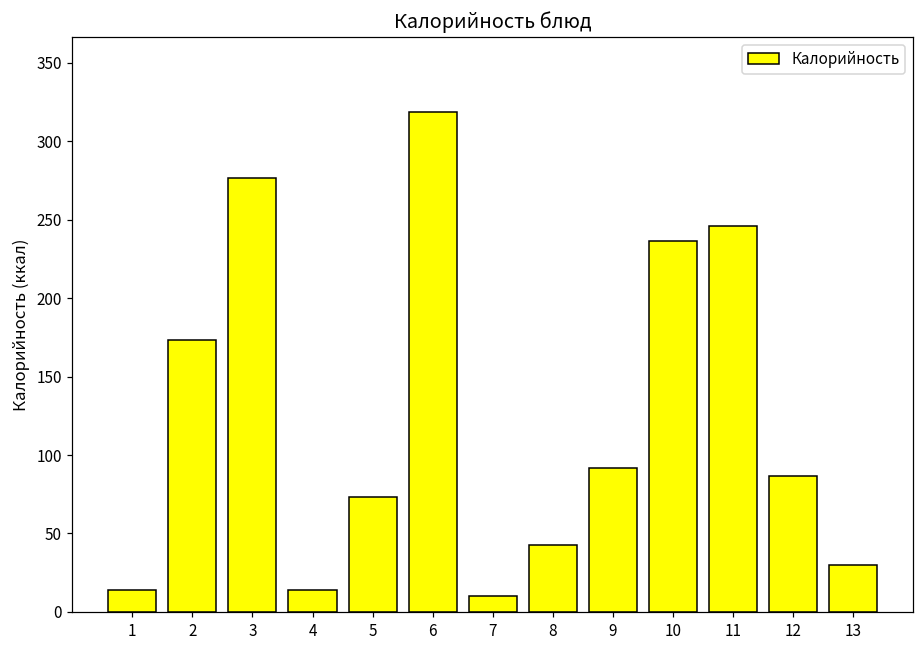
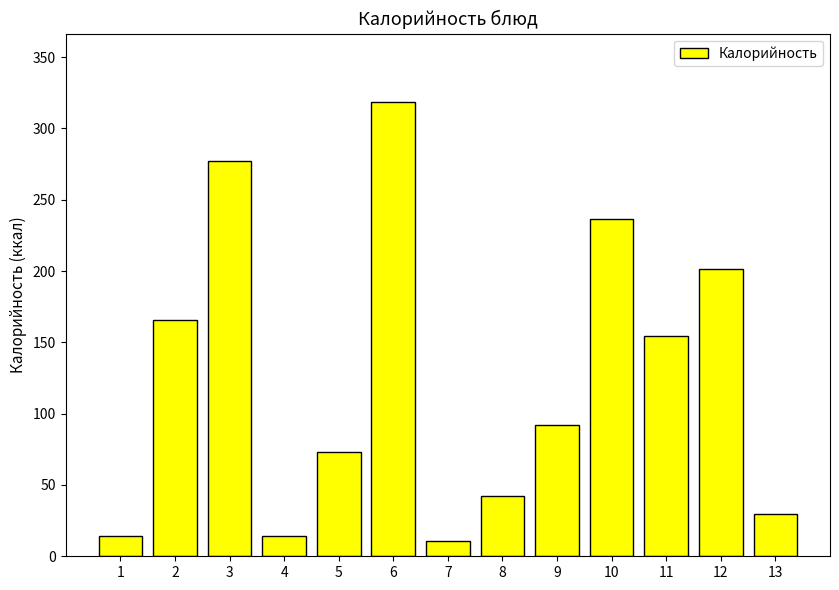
2: 173 -> 165
11: 246 -> 155
12: 87 -> 202
